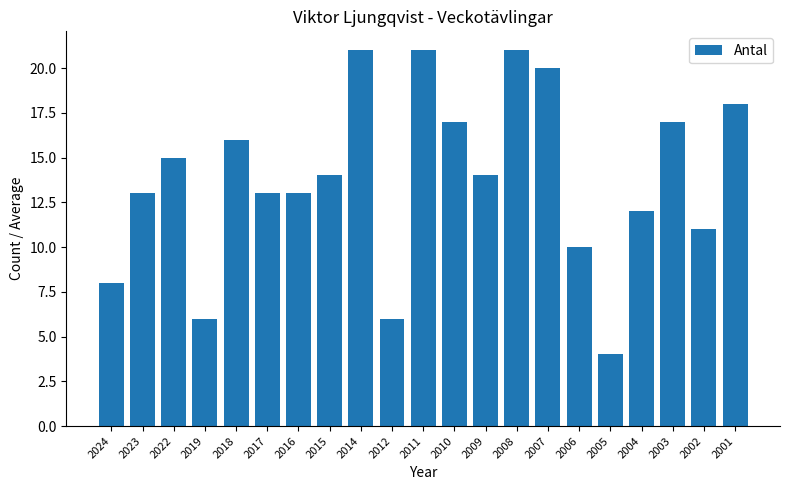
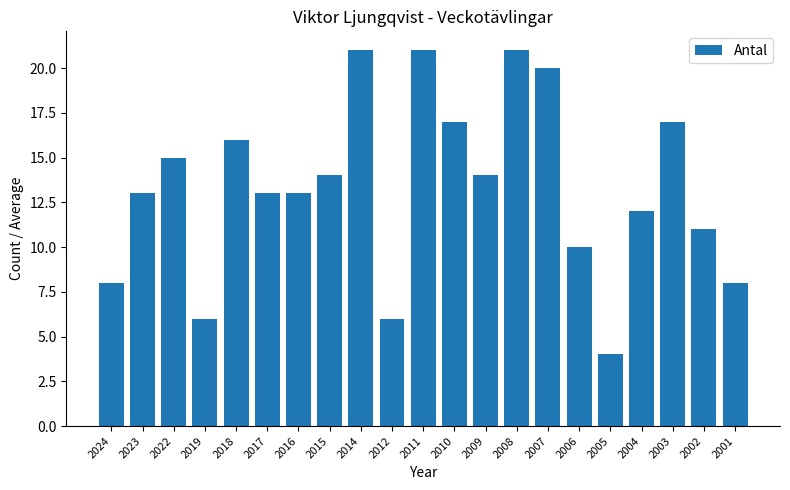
2001: 18 -> 8
